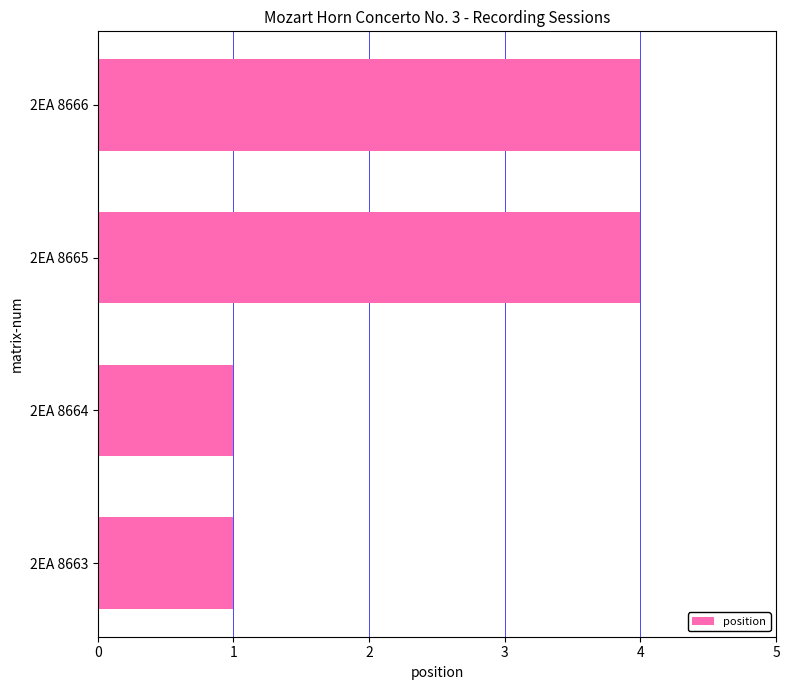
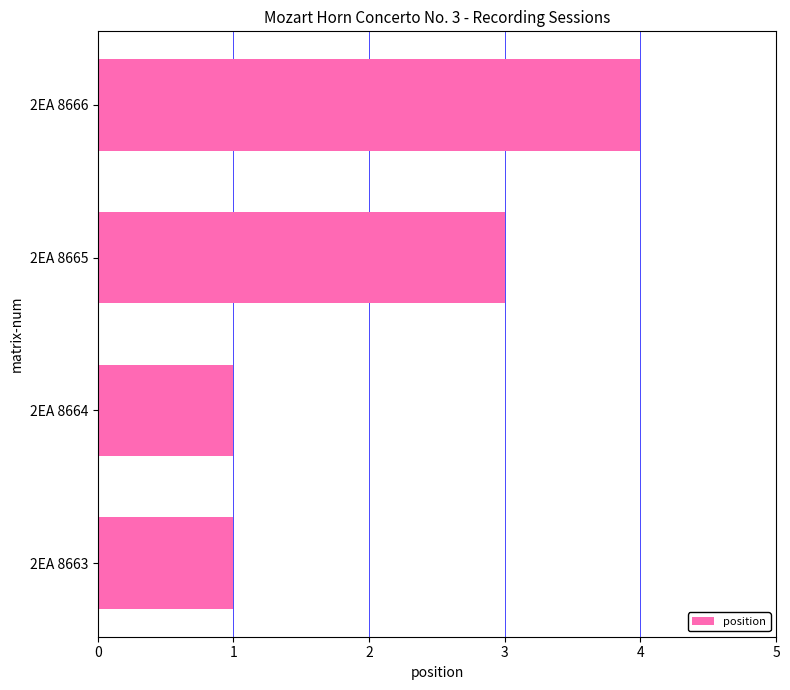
2EA 8665: 4 -> 3
